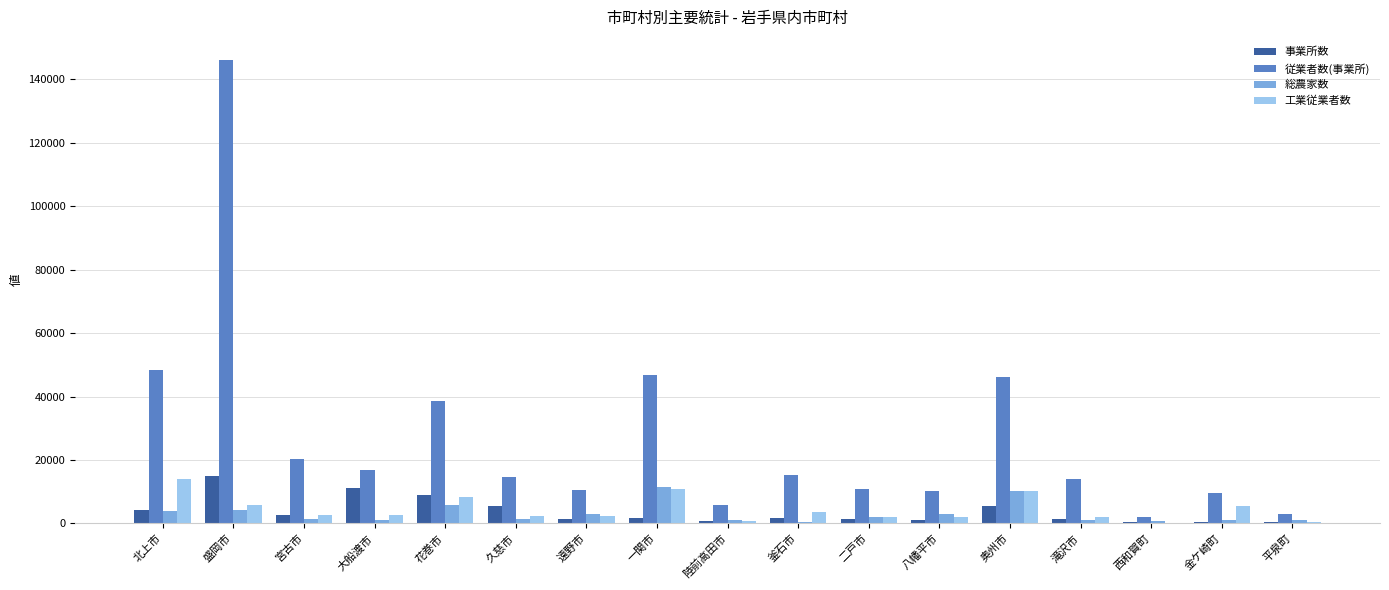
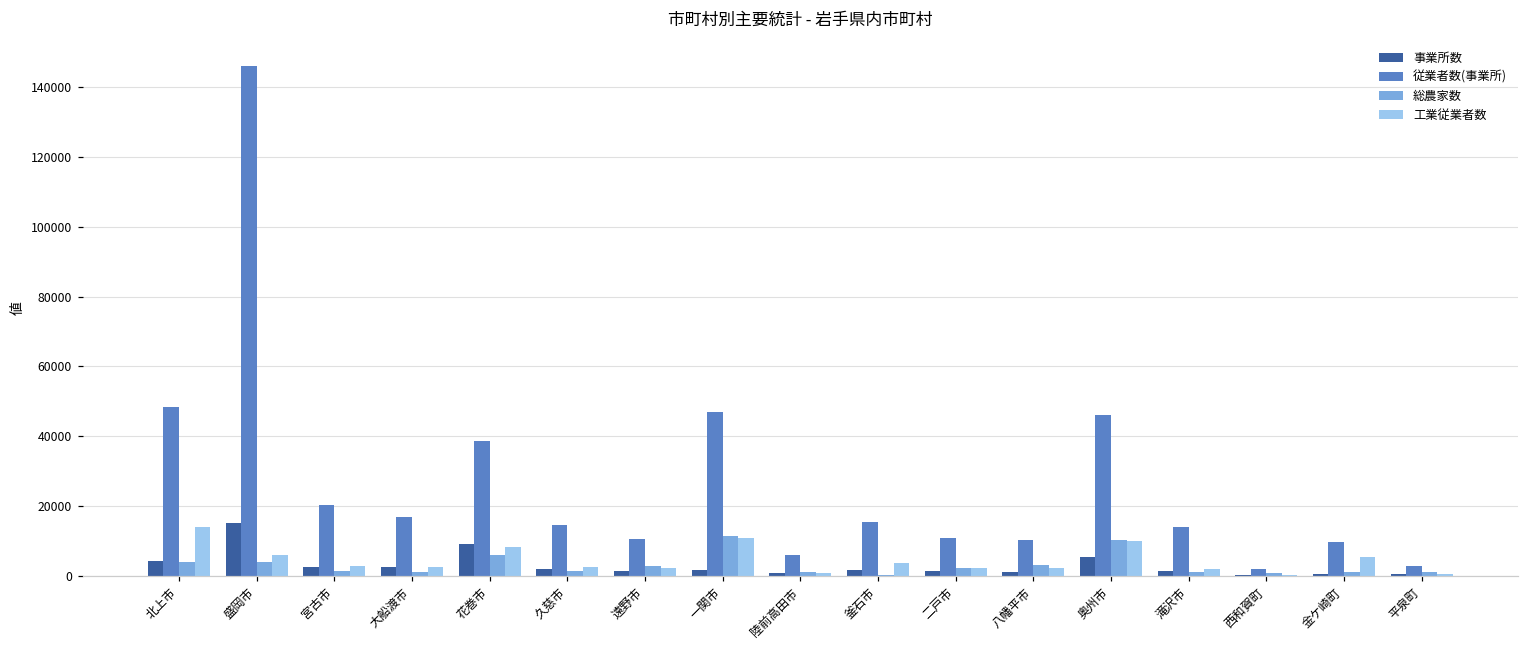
事業所数, 大船渡市: 11000 -> 2000
事業所数, 久慈市: 6000 -> 2000
